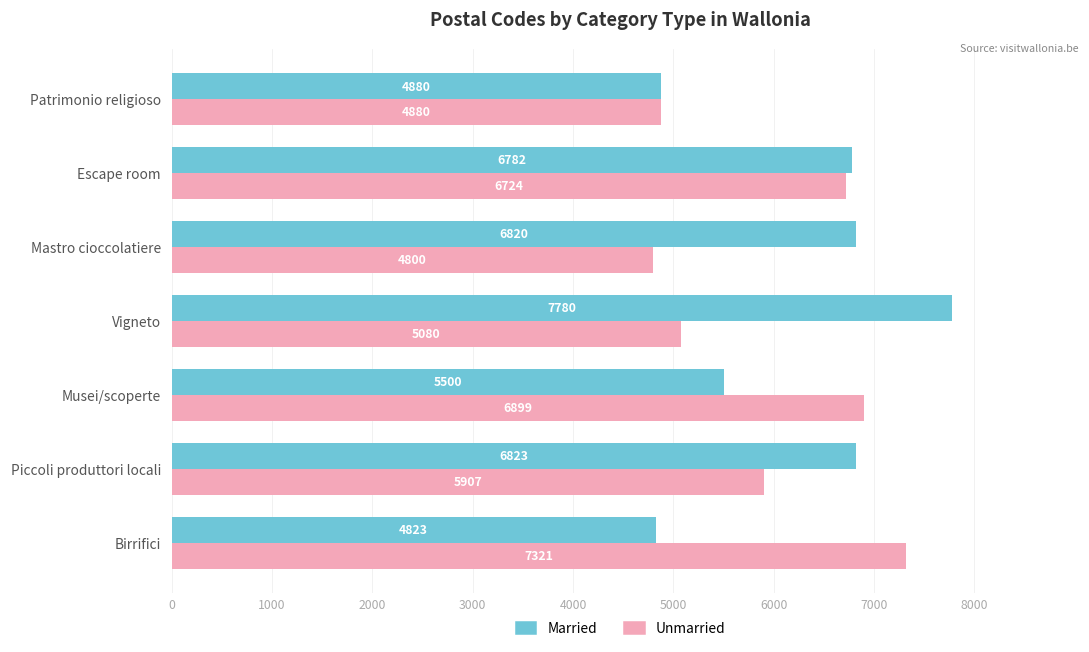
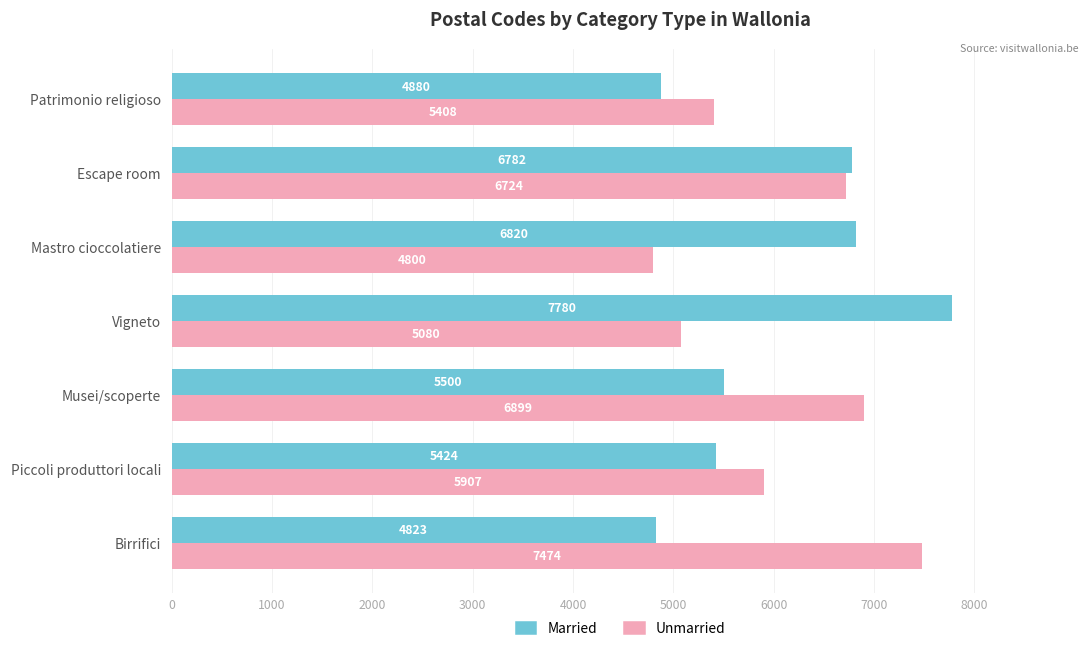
Unmarried, Patrimonio religioso: 4880 -> 5408
Married, Piccoli produttori locali: 6823 -> 5424
Unmarried, Birrifici: 7321 -> 7474
